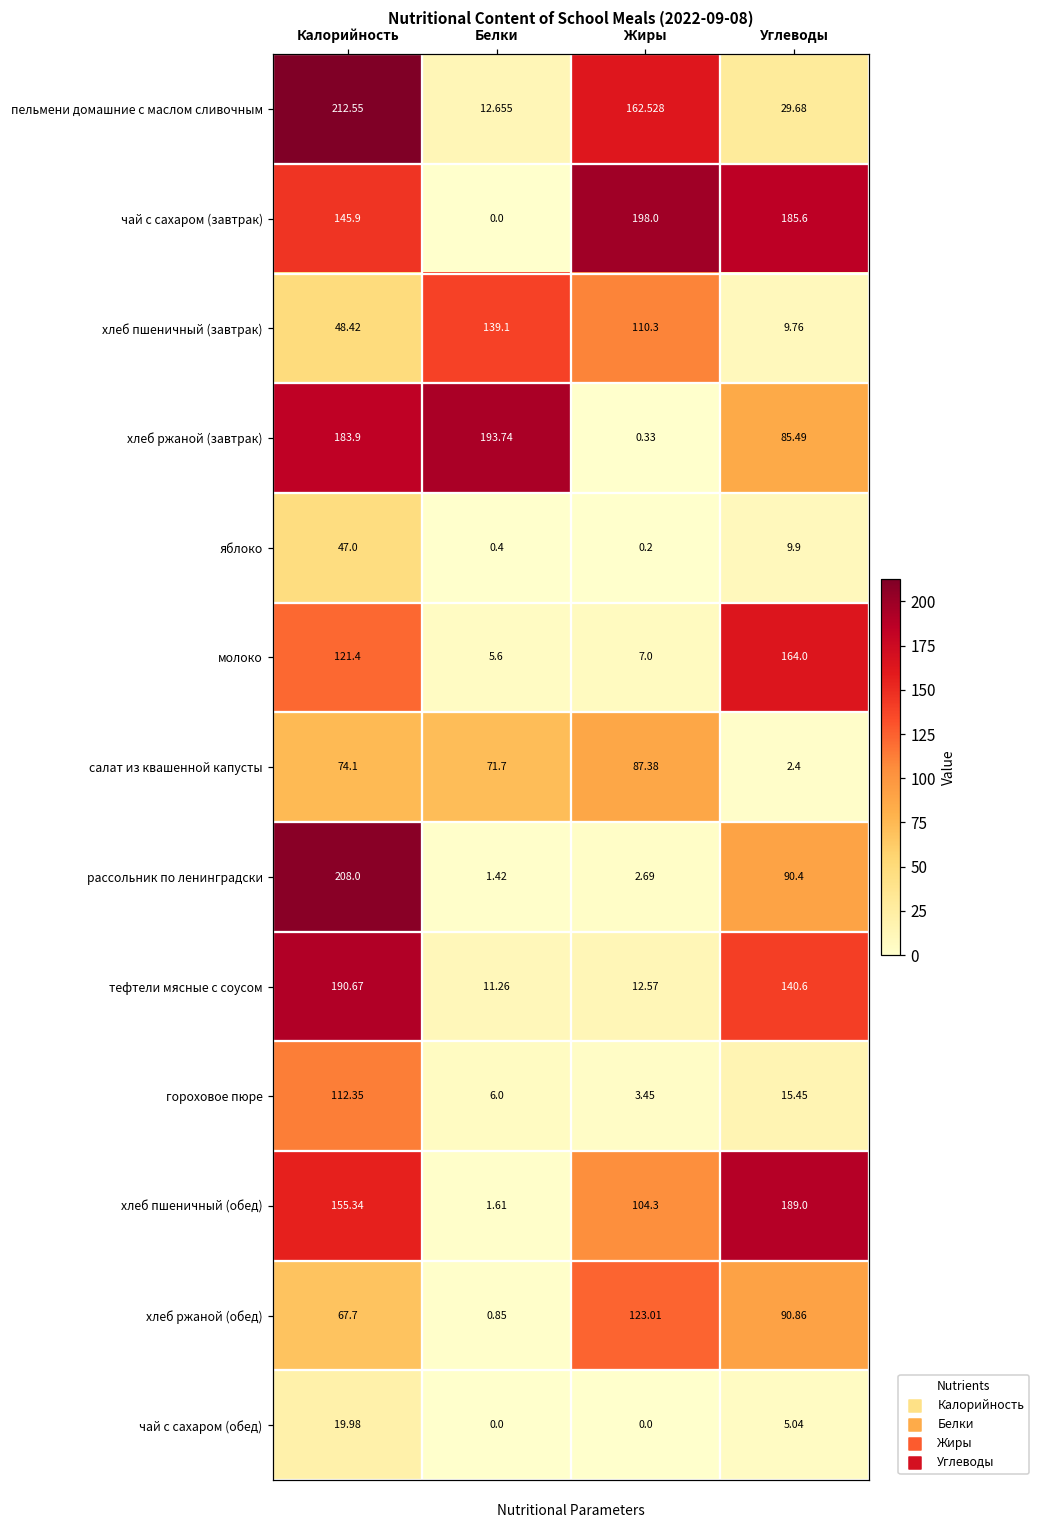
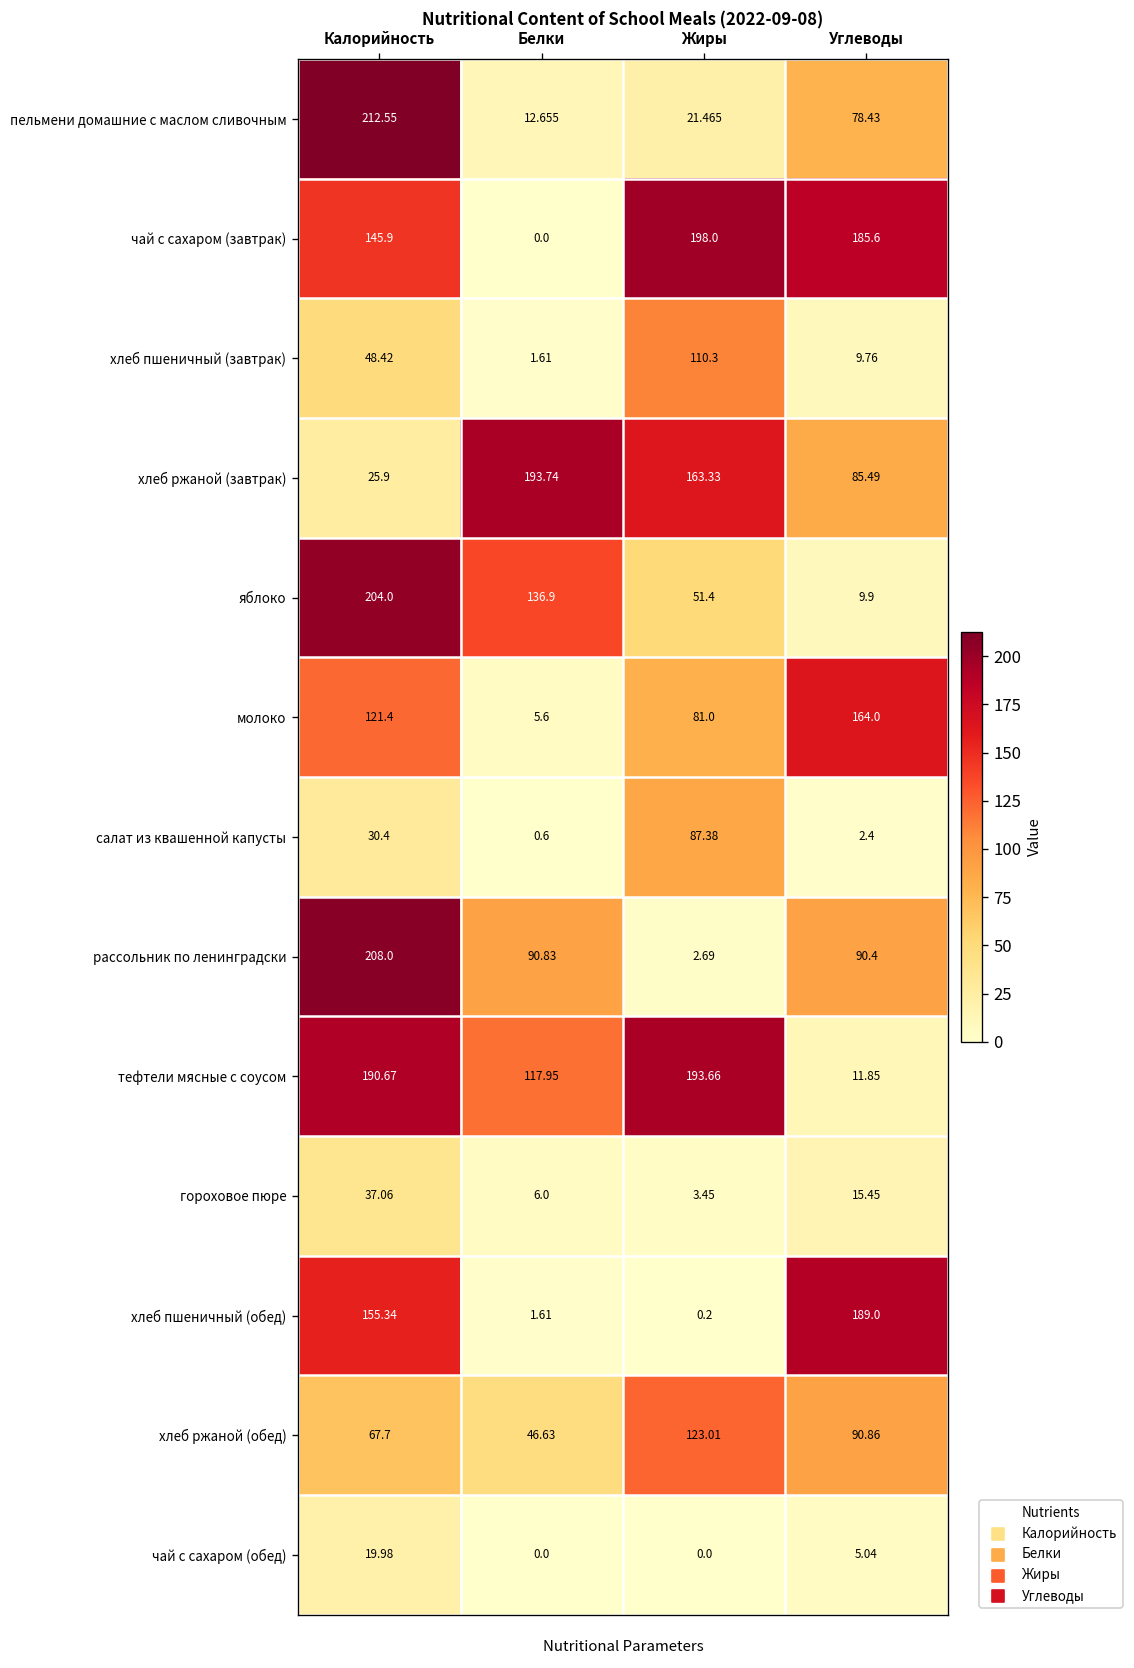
пельмени домашние с маслом сливочным, Жиры: 162.528 -> 21.465
пельмени домашние с маслом сливочным, Углеводы: 29.68 -> 78.43
хлеб пшеничный (завтрак), Белки: 139.1 -> 1.61
хлеб ржаной (завтрак), Калорийность: 183.9 -> 25.9
хлеб ржаной (завтрак), Жиры: 0.33 -> 163.33
яблоко, Калорийность: 47.0 -> 204.0
яблоко, Белки: 0.4 -> 136.9
яблоко, Жиры: 0.2 -> 51.4
молоко, Жиры: 7.0 -> 81.0
салат из квашенной капусты, Калорийность: 74.1 -> 30.4
салат из квашенной капусты, Белки: 71.7 -> 0.6
рассольник по ленинградски, Белки: 1.42 -> 90.83
тефтели мясные с соусом, Белки: 11.26 -> 117.95
тефтели мясные с соусом, Жиры: 12.57 -> 193.66
тефтели мясные с соусом, Углеводы: 140.6 -> 11.85
гороховое пюре, Калорийность: 112.35 -> 37.06
хлеб пшеничный (обед), Жиры: 104.3 -> 0.2
хлеб ржаной (обед), Белки: 0.85 -> 46.63
